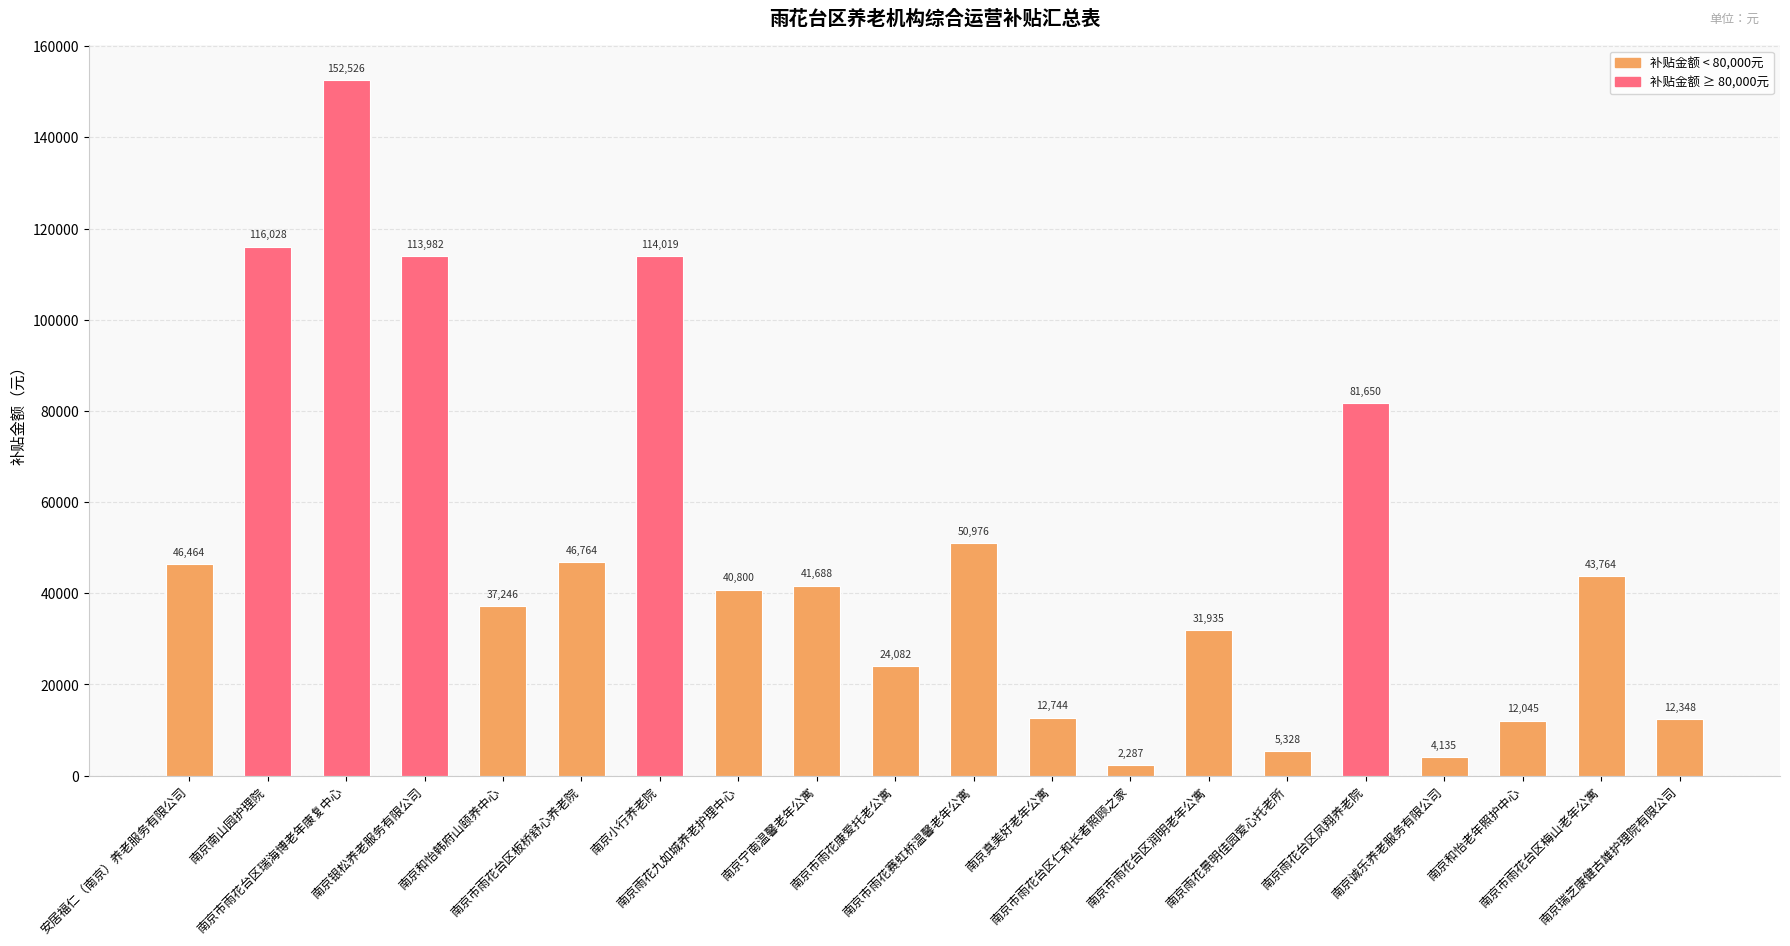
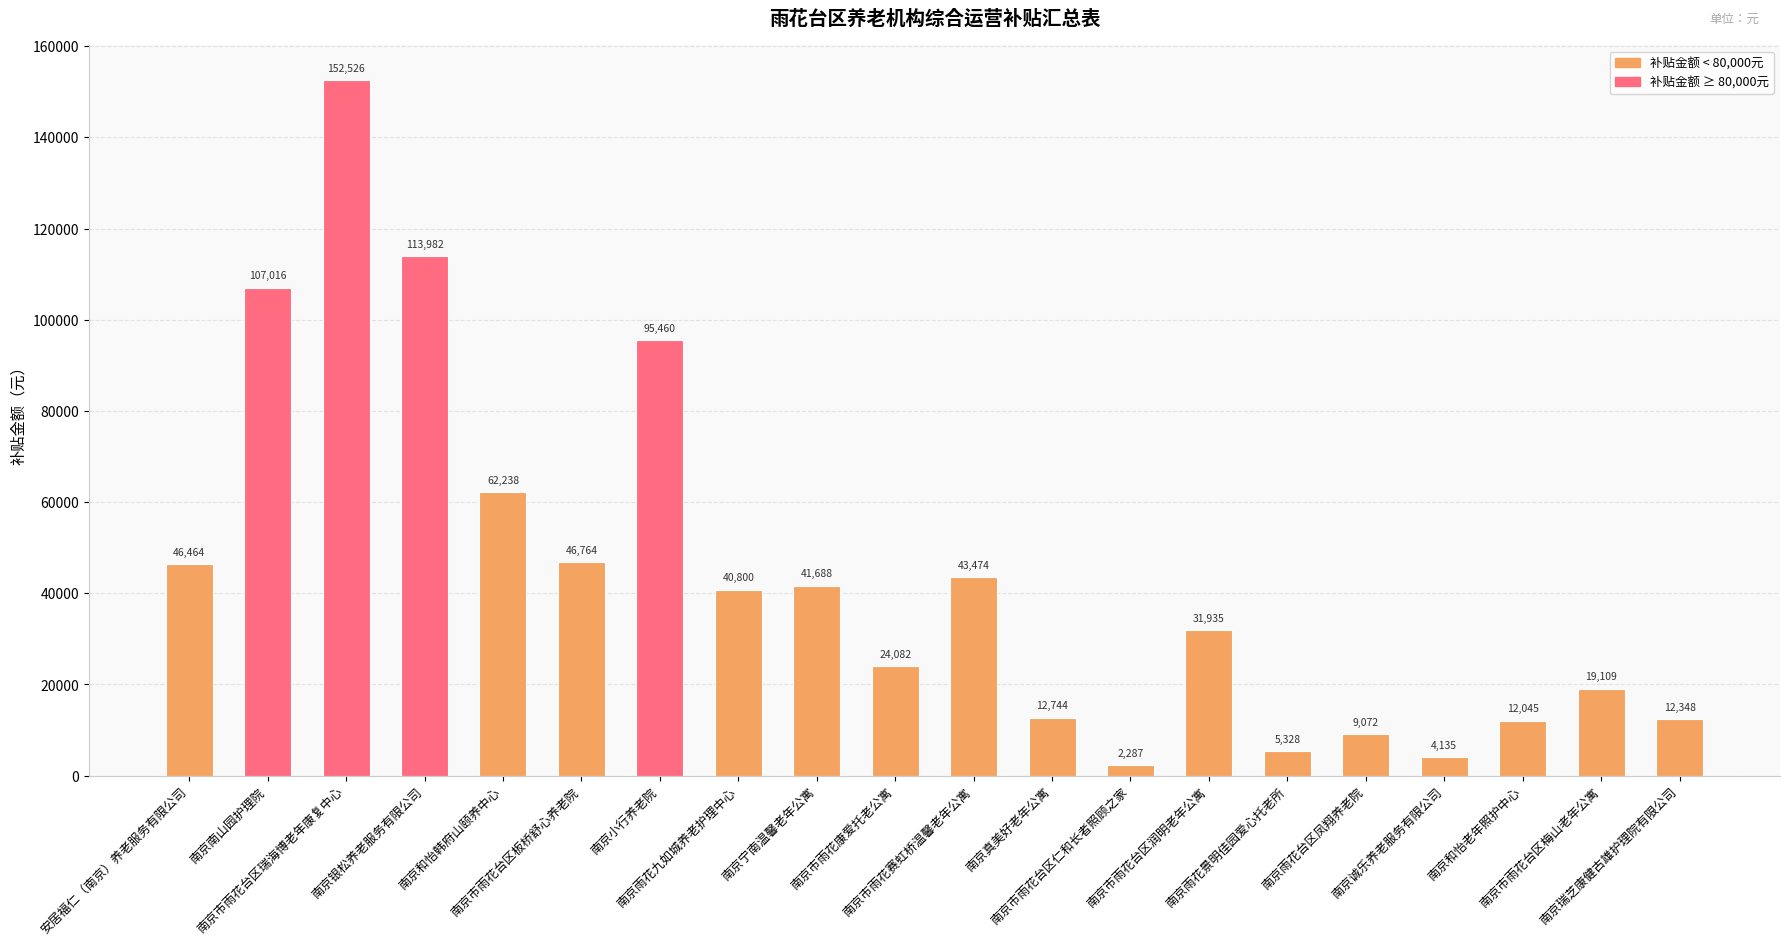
南京南山园护理院: 116,028 -> 107,016
南京和怡韩府山颐养中心: 37,246 -> 62,238
南京小行养老院: 114,019 -> 95,460
南京市雨花赛虹桥温馨老年公寓: 50,976 -> 43,474
南京雨花台区凤翔养老院: 81,650 -> 9,072
南京市雨花台区梅山老年公寓: 43,764 -> 19,109
